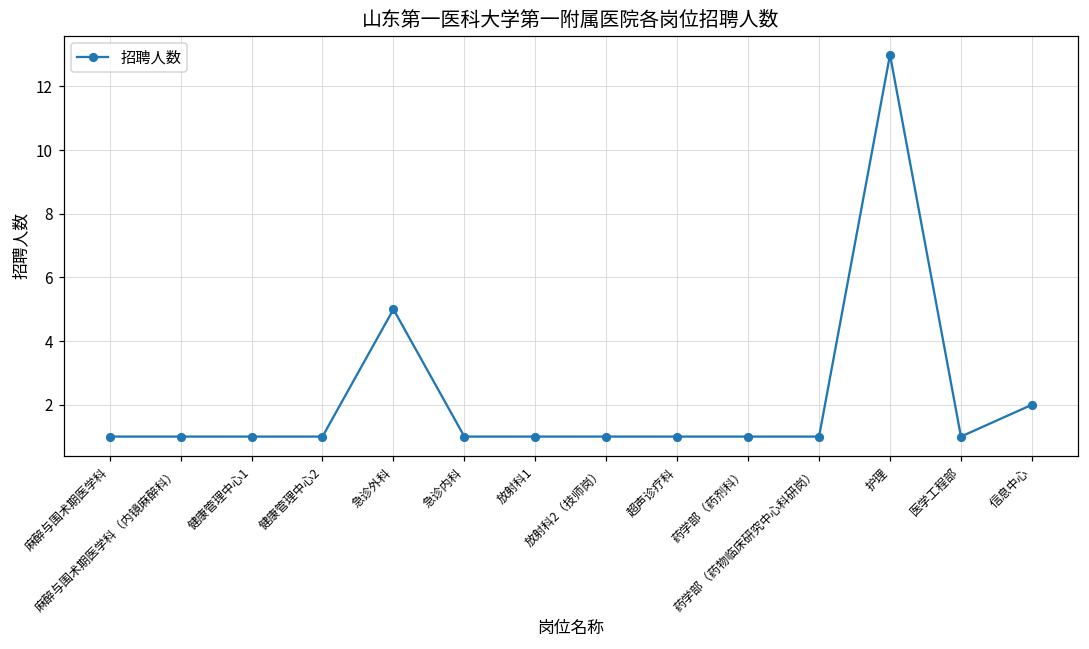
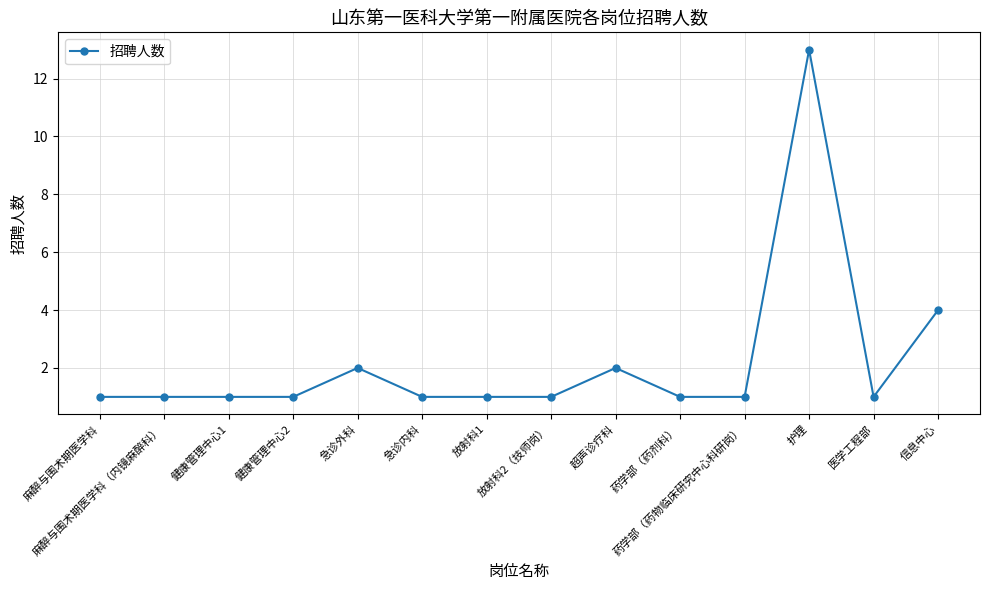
急诊外科: 5 -> 2
超声诊疗科: 1 -> 2
信息中心: 2 -> 4
